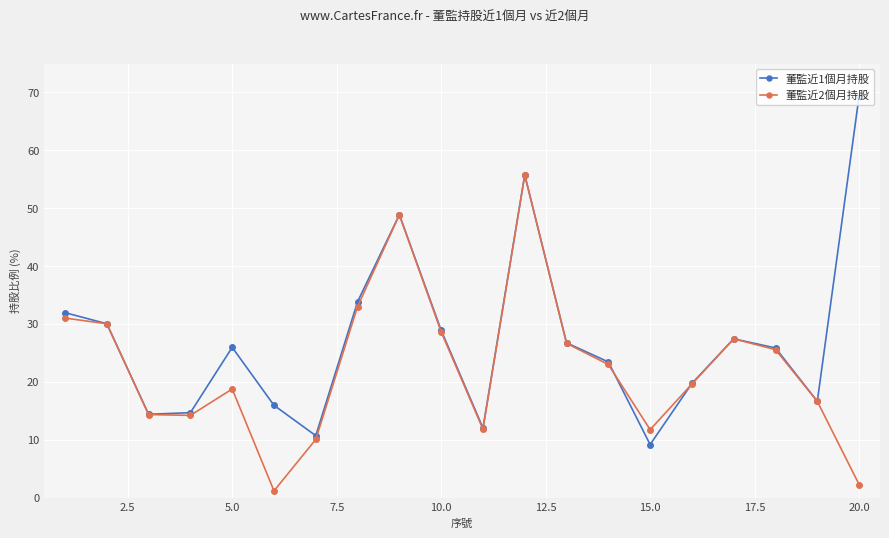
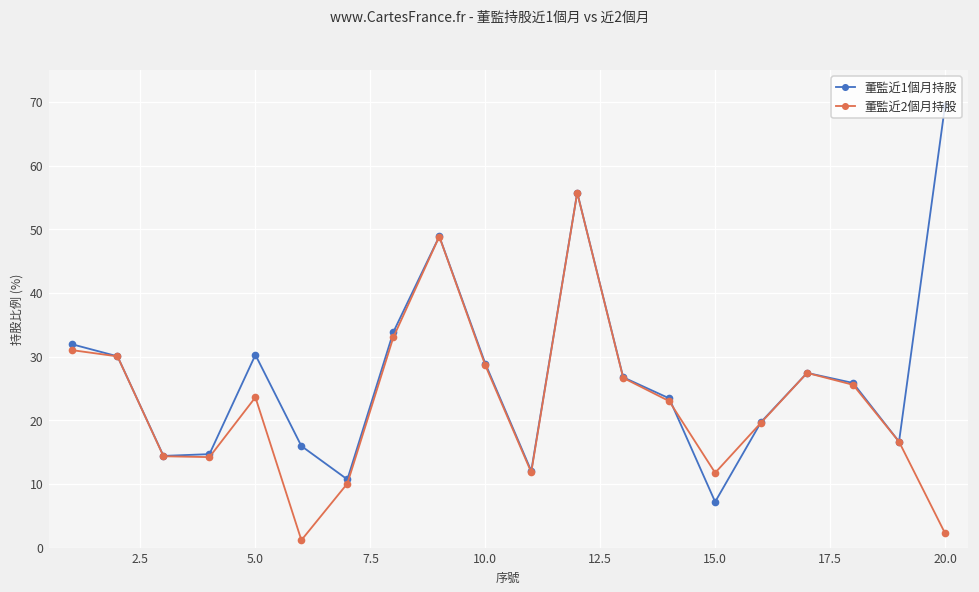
董監近1個月持股, 5.0: 26 -> 30
董監近2個月持股, 5.0: 19 -> 24
董監近1個月持股, 15.0: 9 -> 7
